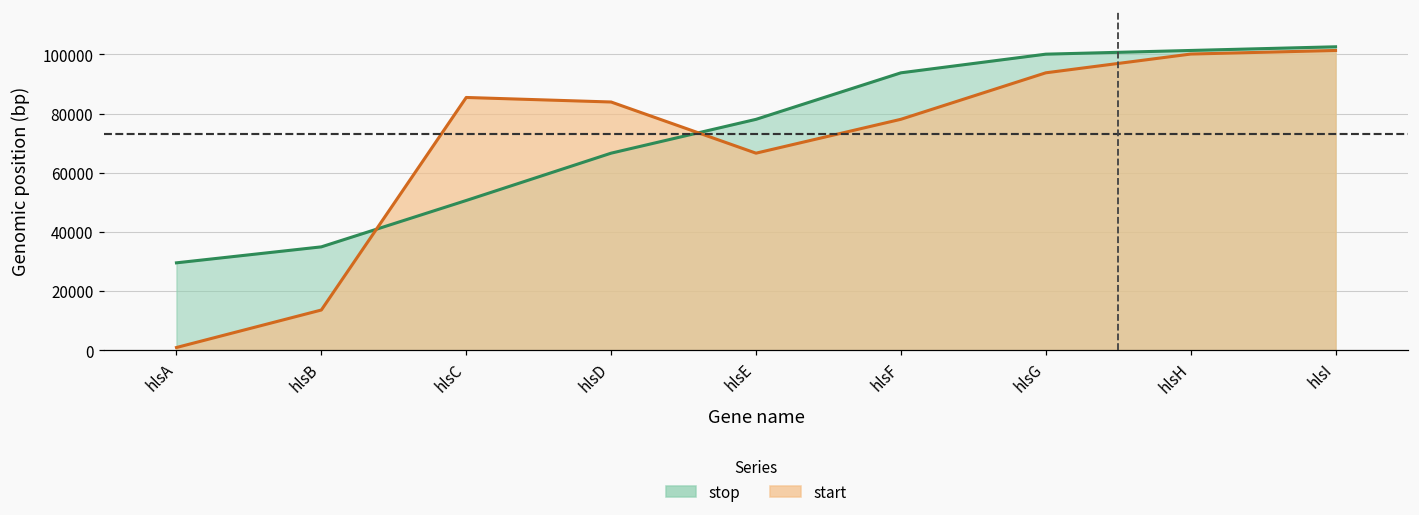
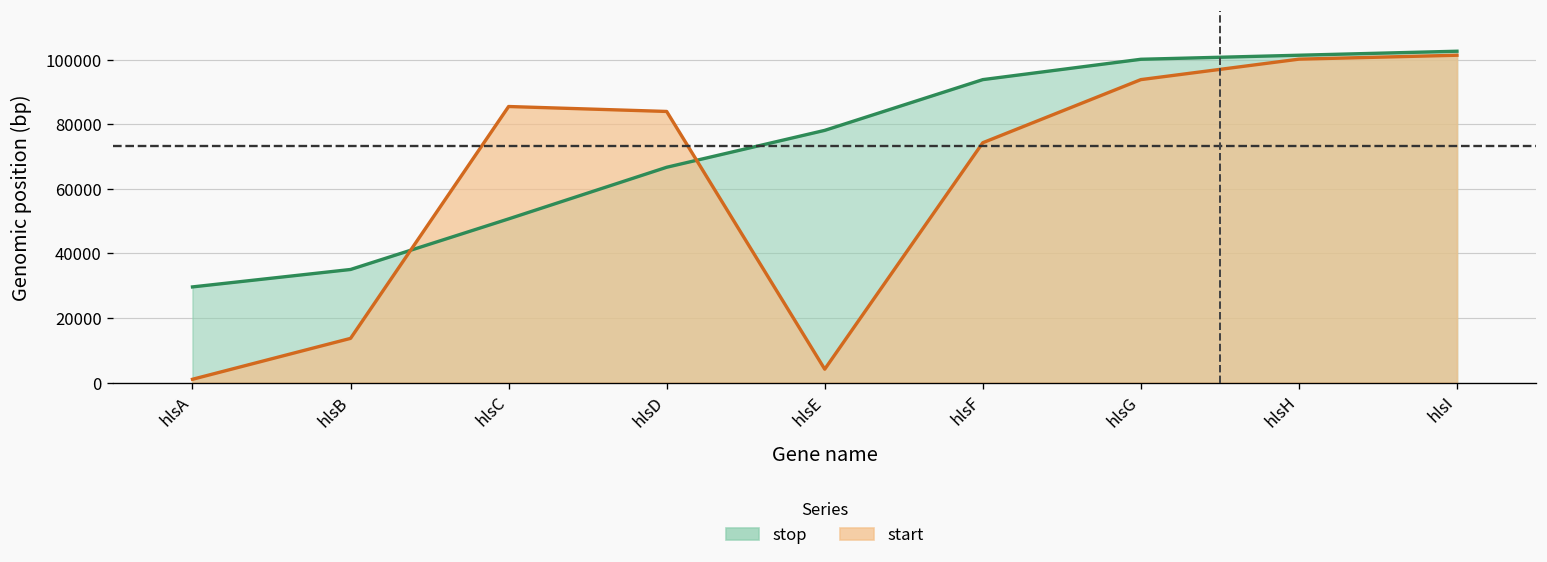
start, hlsE: 67000 -> 4000
start, hlsF: 78000 -> 74000
